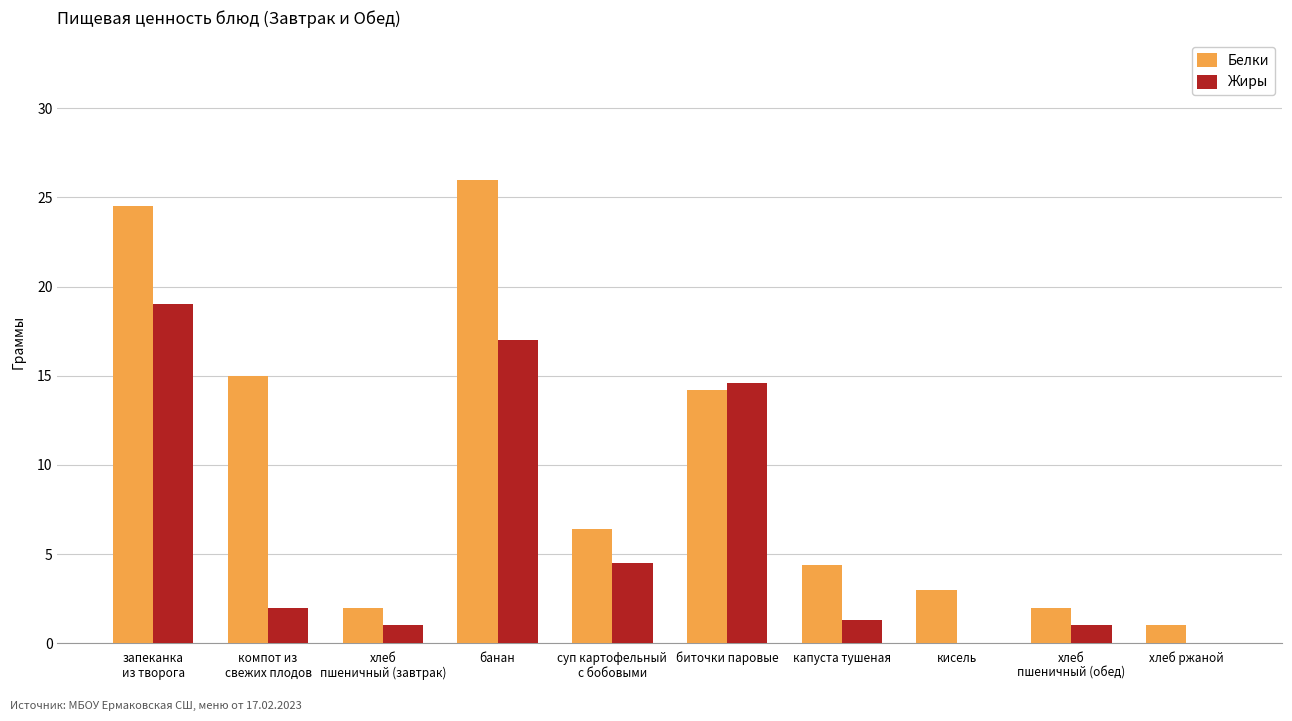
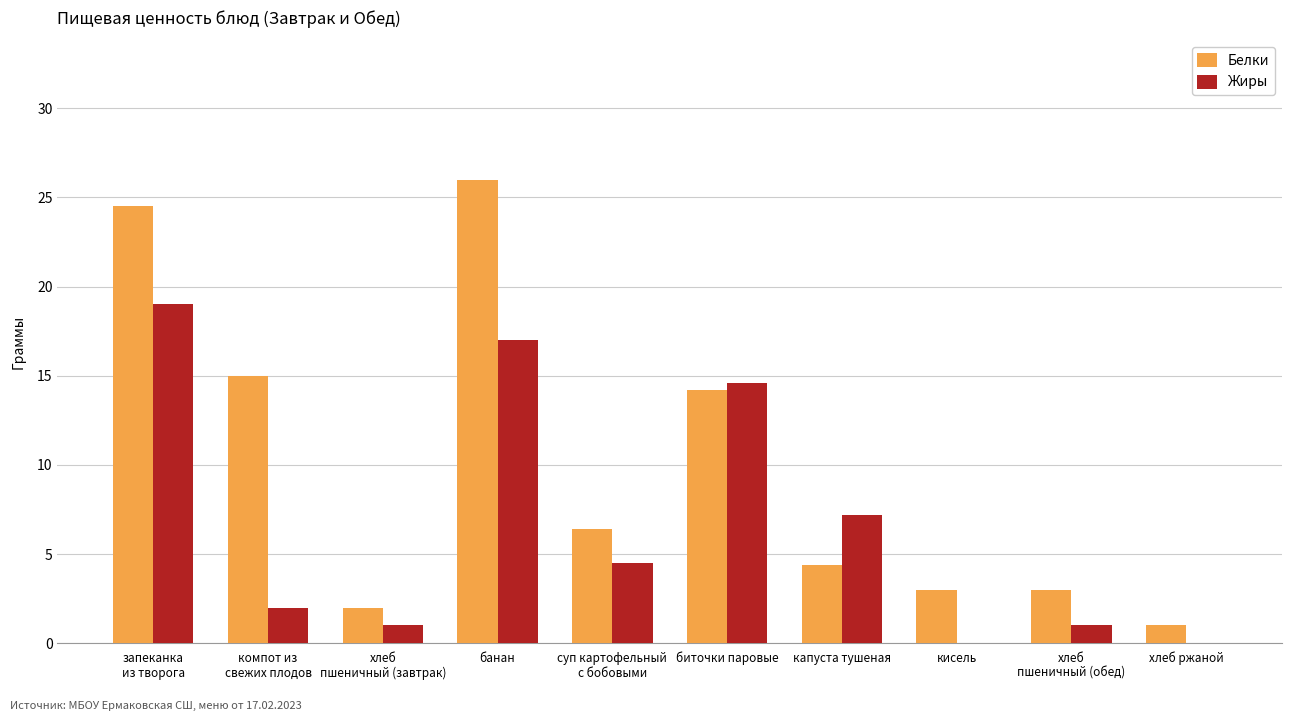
Жиры, капуста тушеная: 1.3 -> 7.2
Белки, хлеб пшеничный (обед): 2 -> 3
